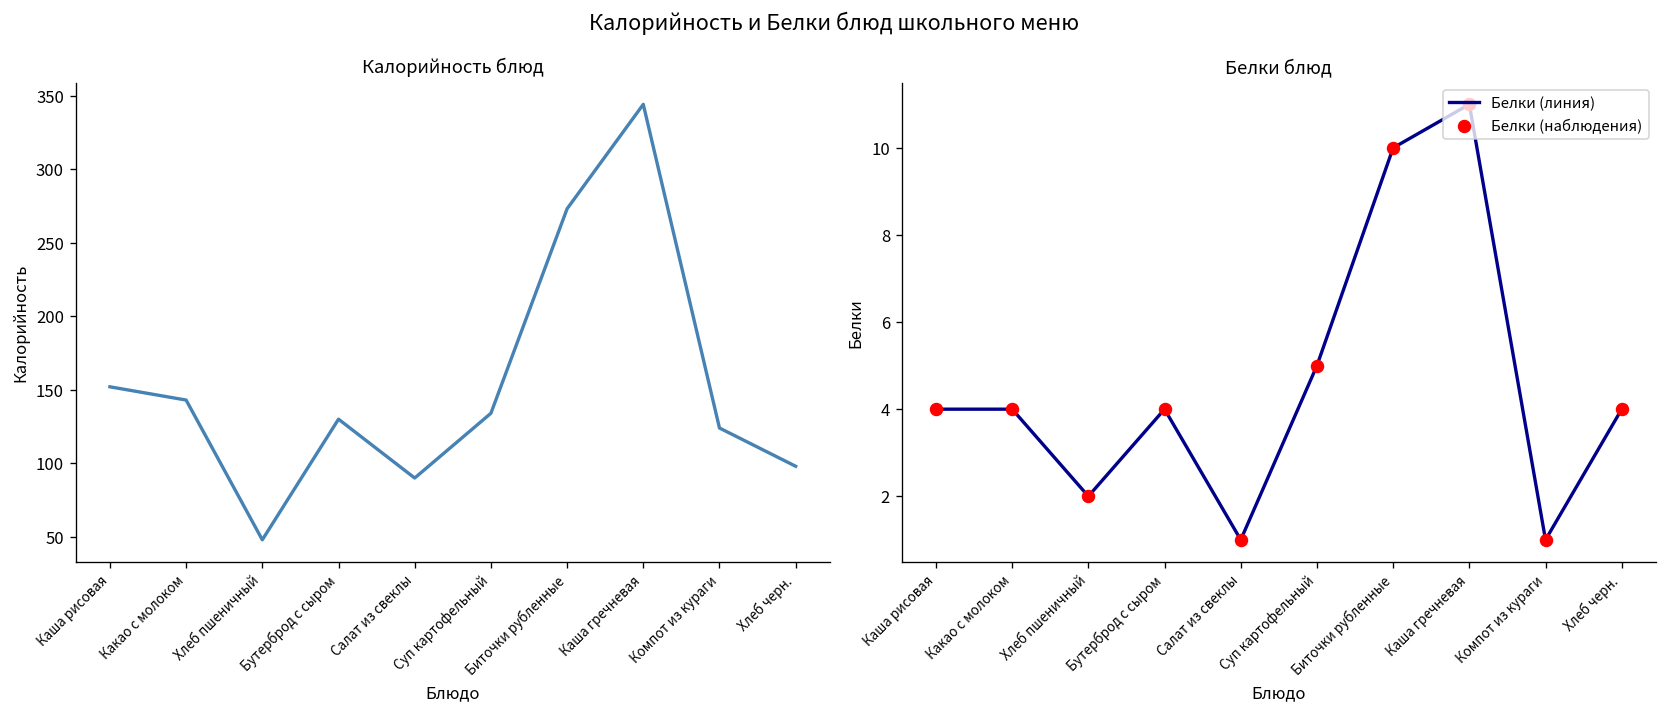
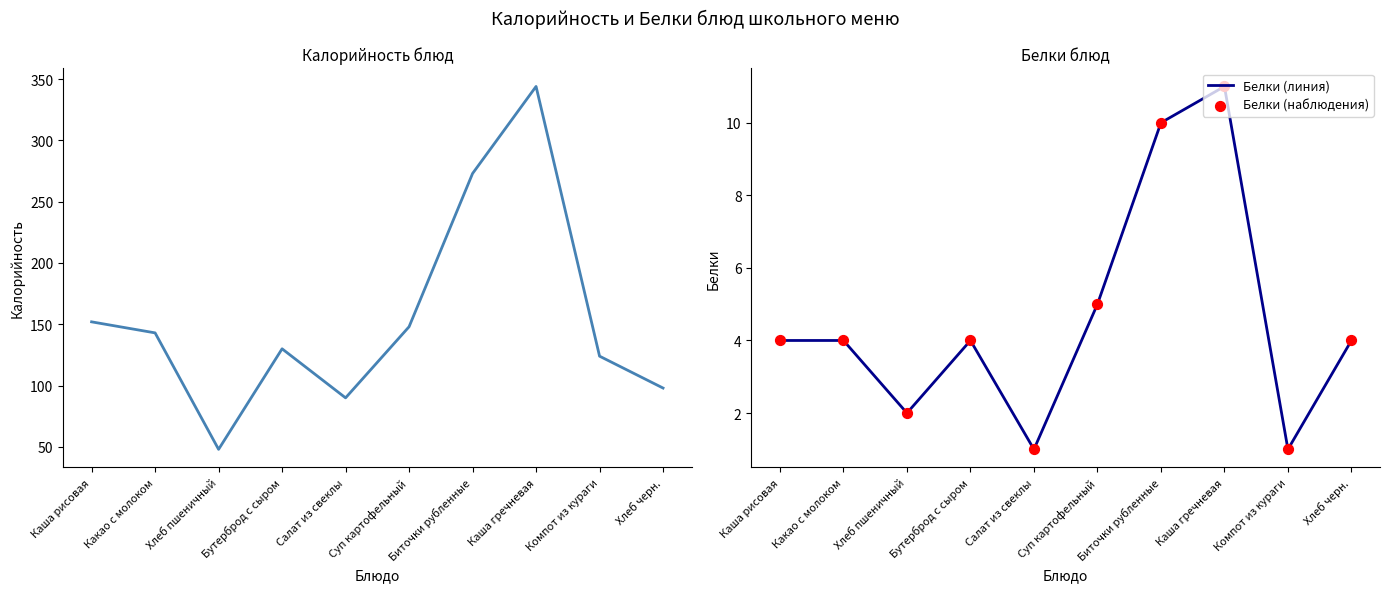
Калорийность блюд, Суп картофельный: 134 -> 148
